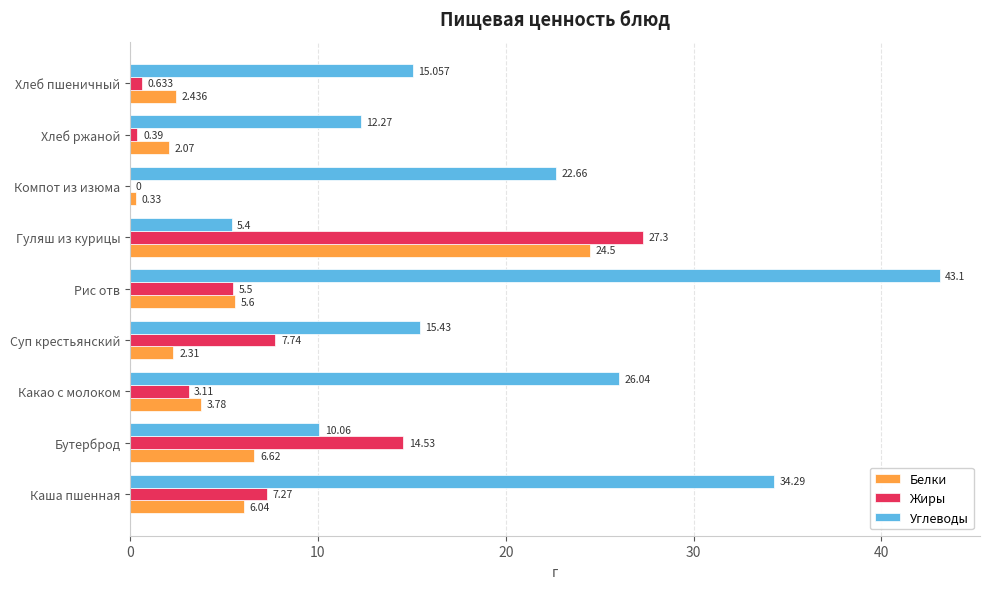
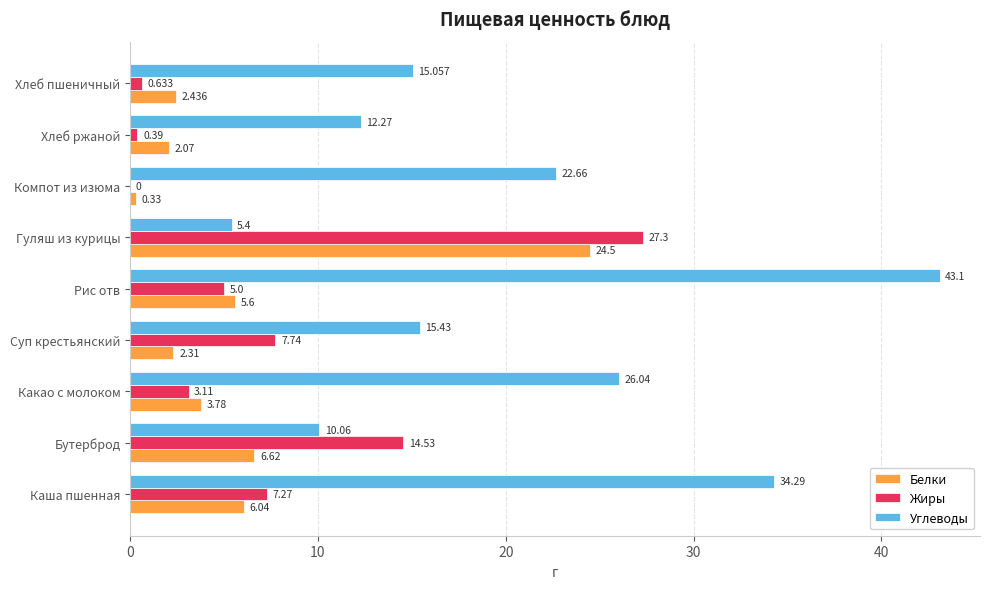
Жиры, Рис отв: 5.5 -> 5.0
